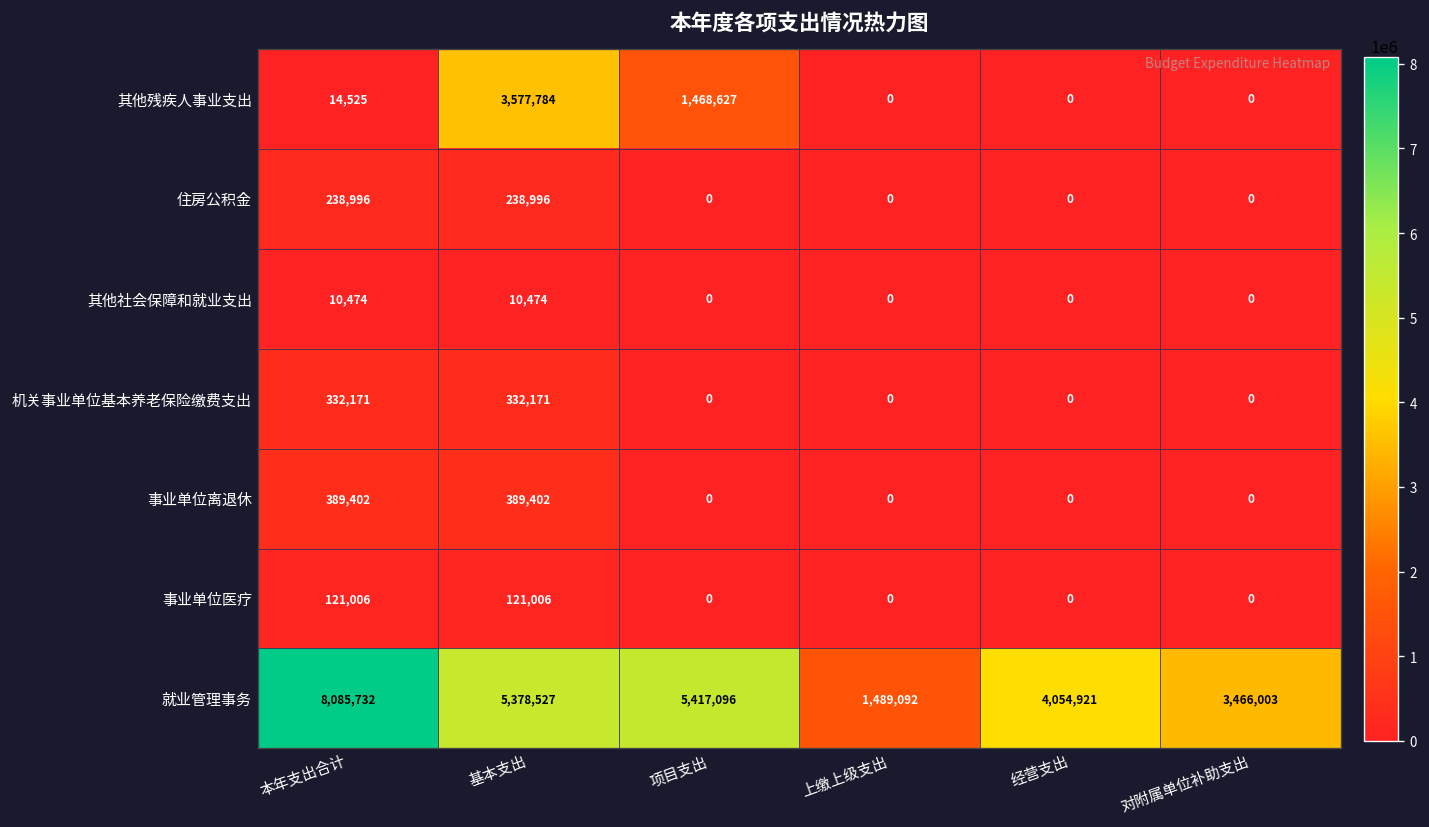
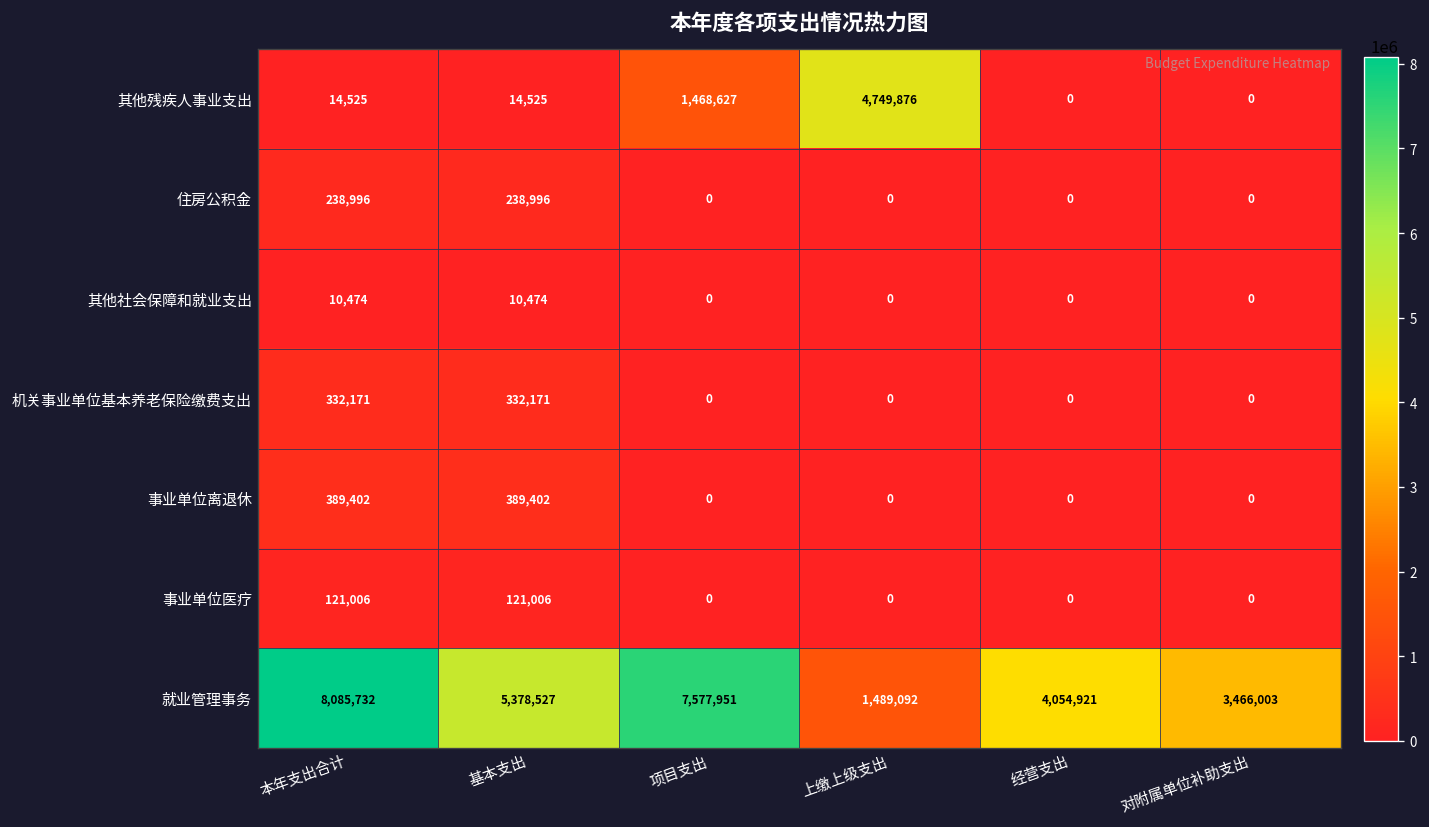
其他残疾人事业支出, 基本支出: 3,577,784 -> 14,525
其他残疾人事业支出, 上缴上级支出: 0 -> 4,749,876
就业管理事务, 项目支出: 5,417,096 -> 7,577,951
